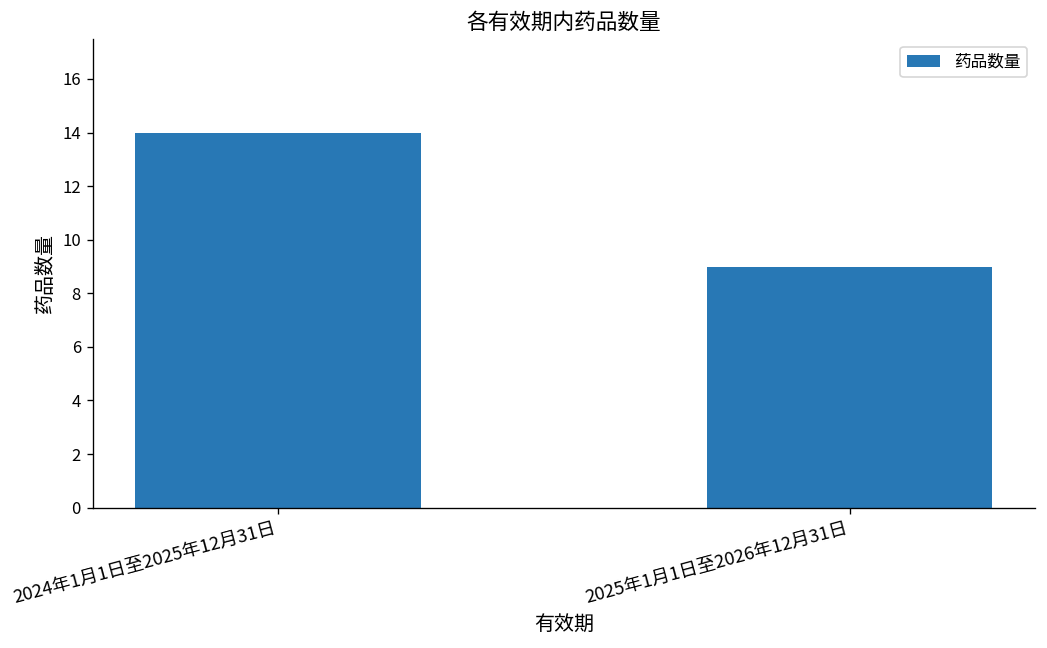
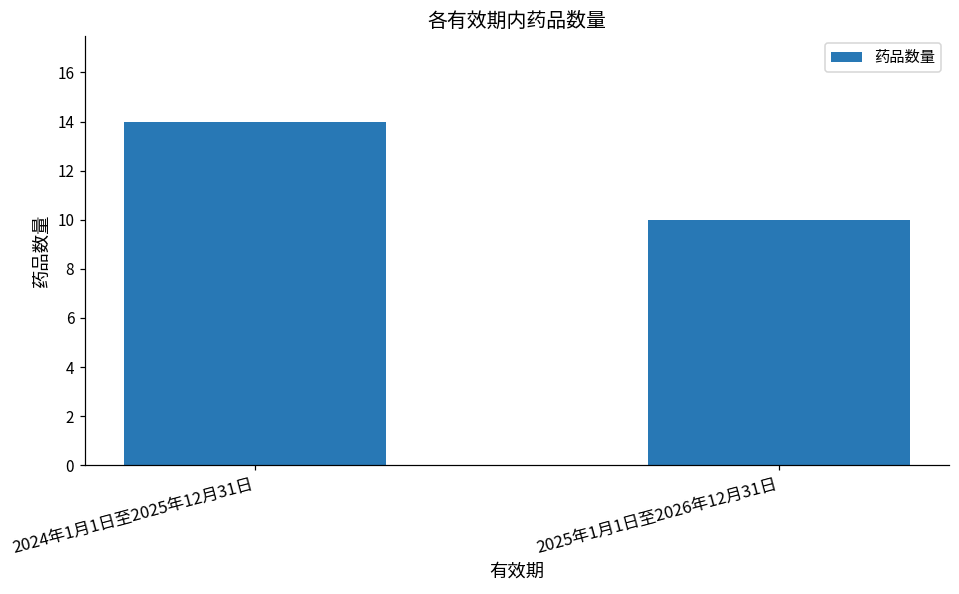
2025年1月1日至2026年12月31日: 9 -> 10
